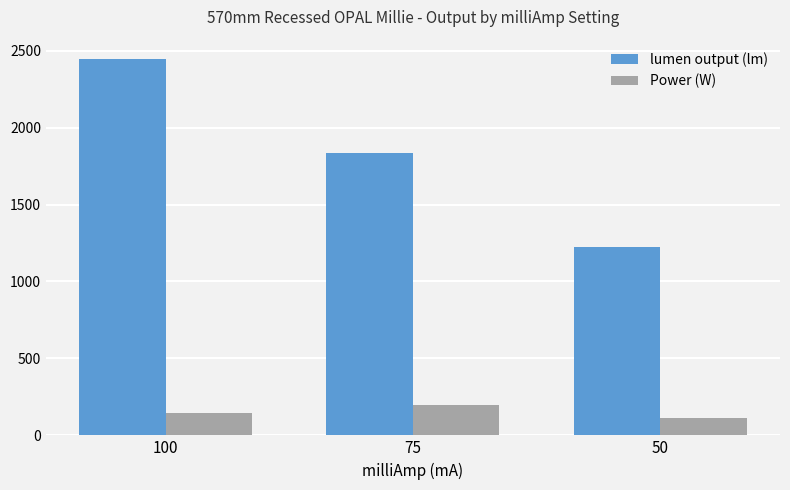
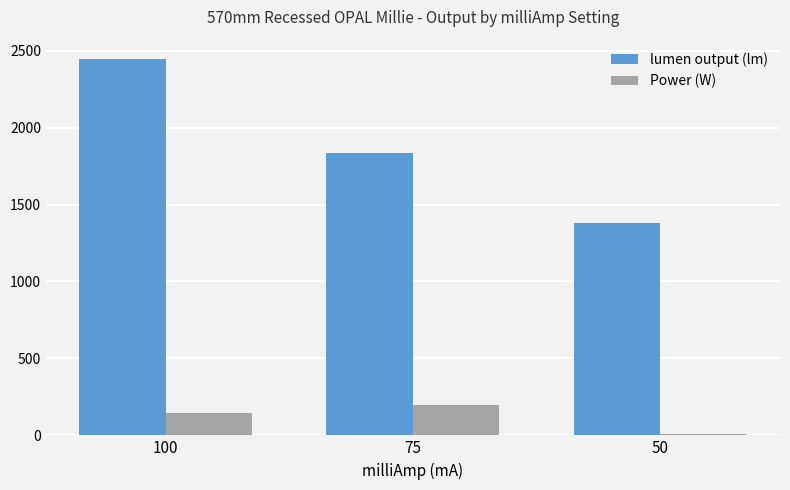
lumen output (lm), 50: 1220 -> 1380
Power (W), 50: 110 -> 10
